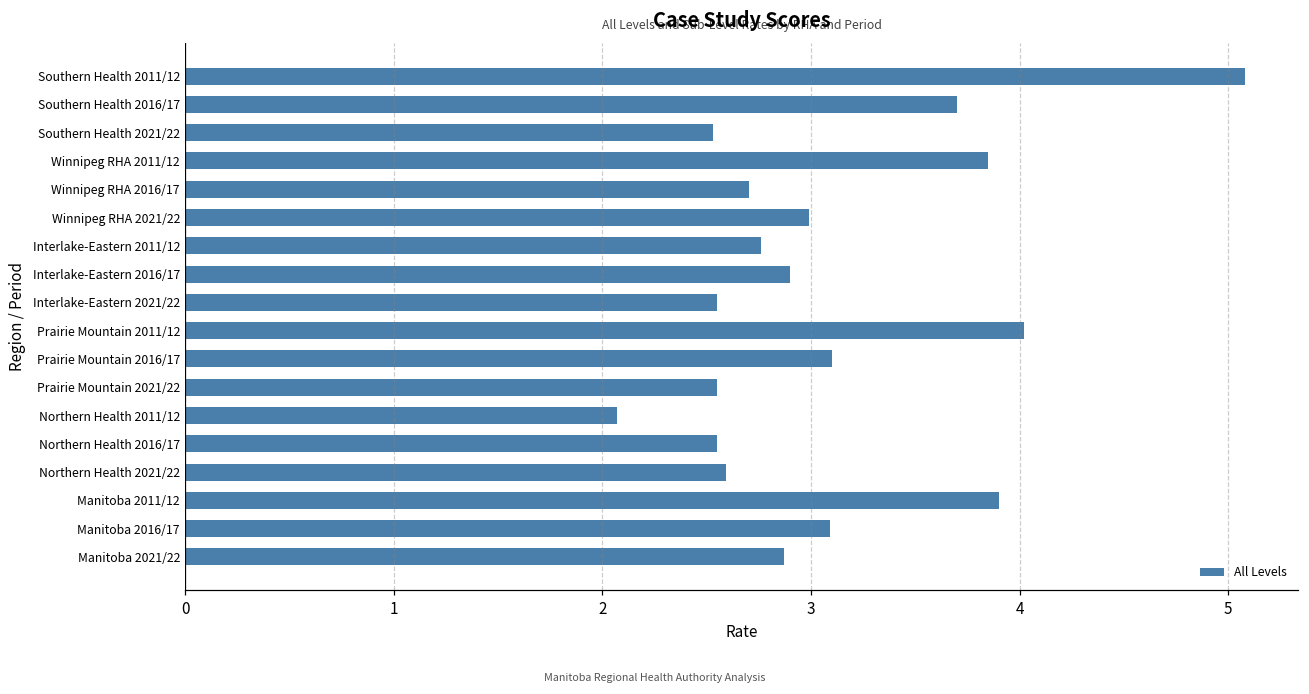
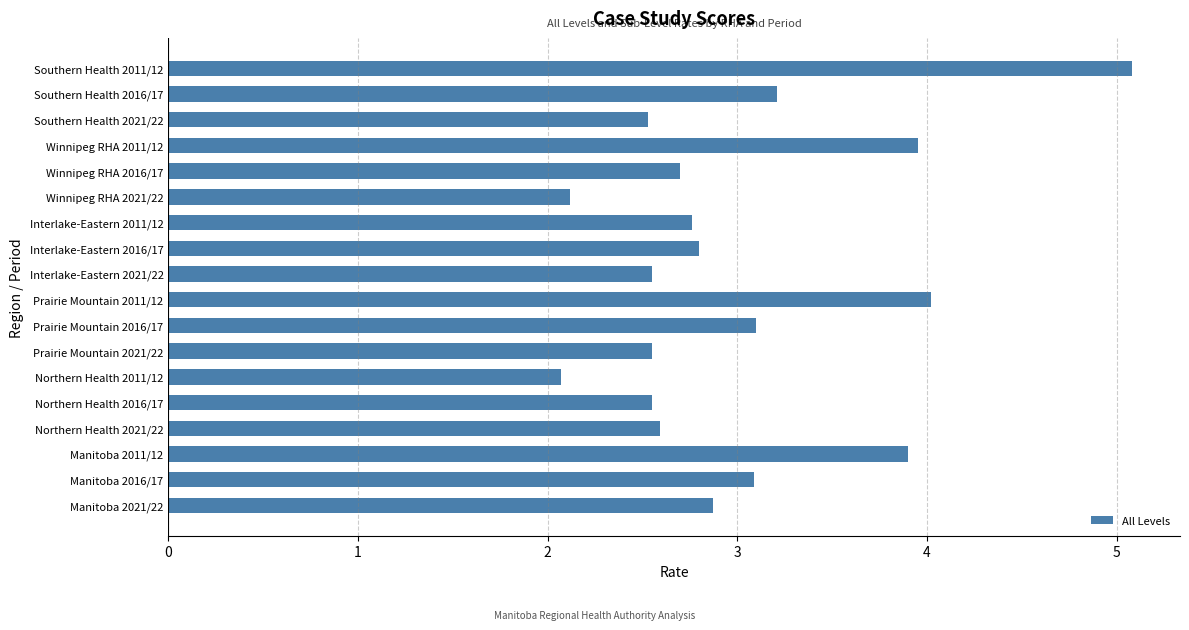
Southern Health 2016/17: 3.70 -> 3.21
Winnipeg RHA 2011/12: 3.85 -> 3.95
Winnipeg RHA 2021/22: 2.99 -> 2.12
Interlake-Eastern 2016/17: 2.9 -> 2.8
